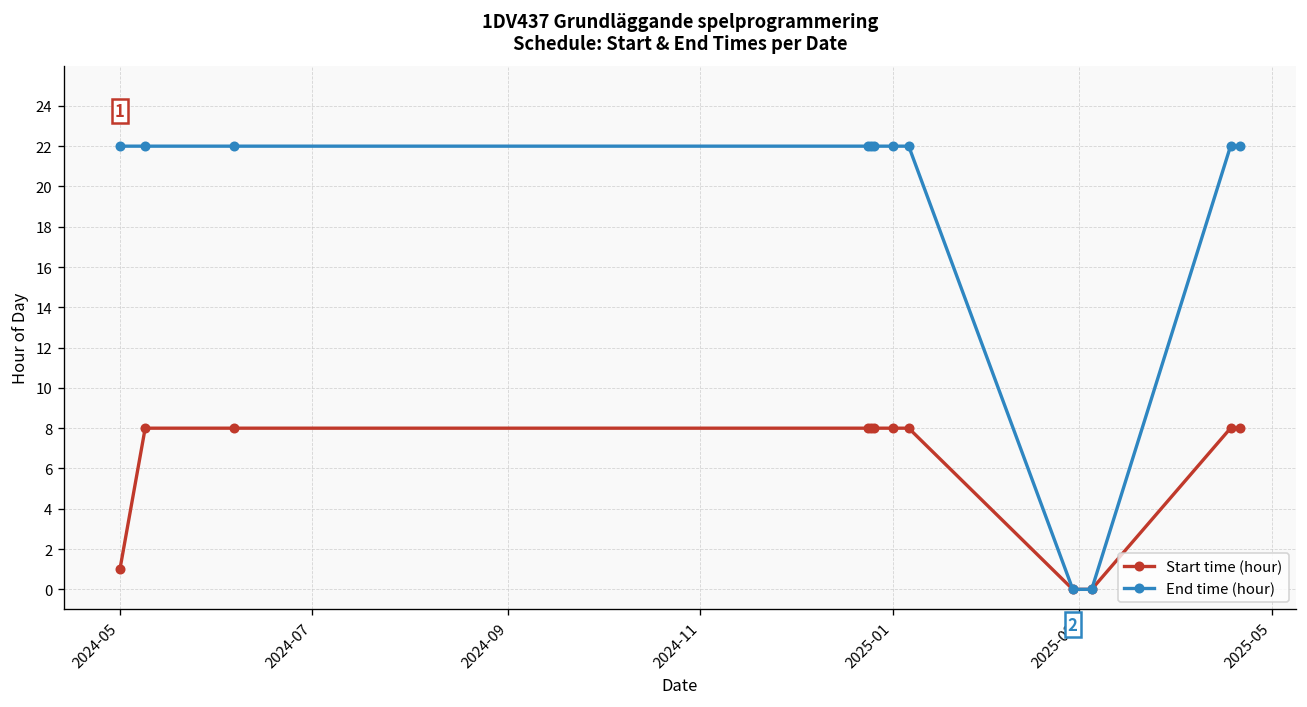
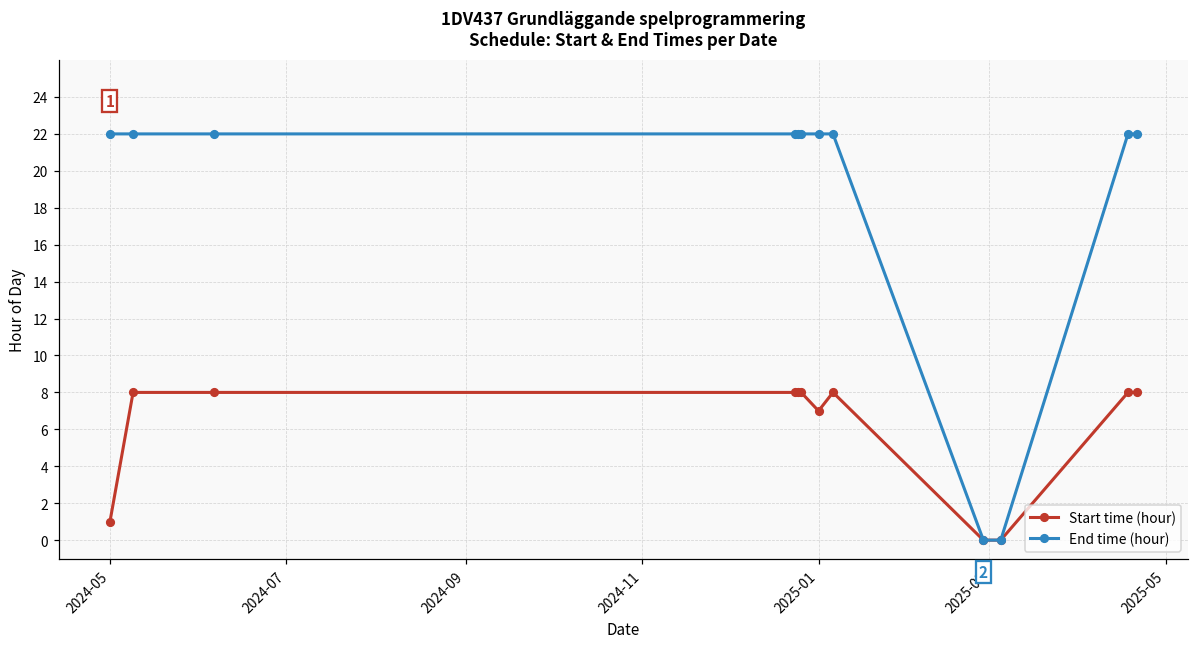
Start time (hour), 2025-01: 8 -> 7
